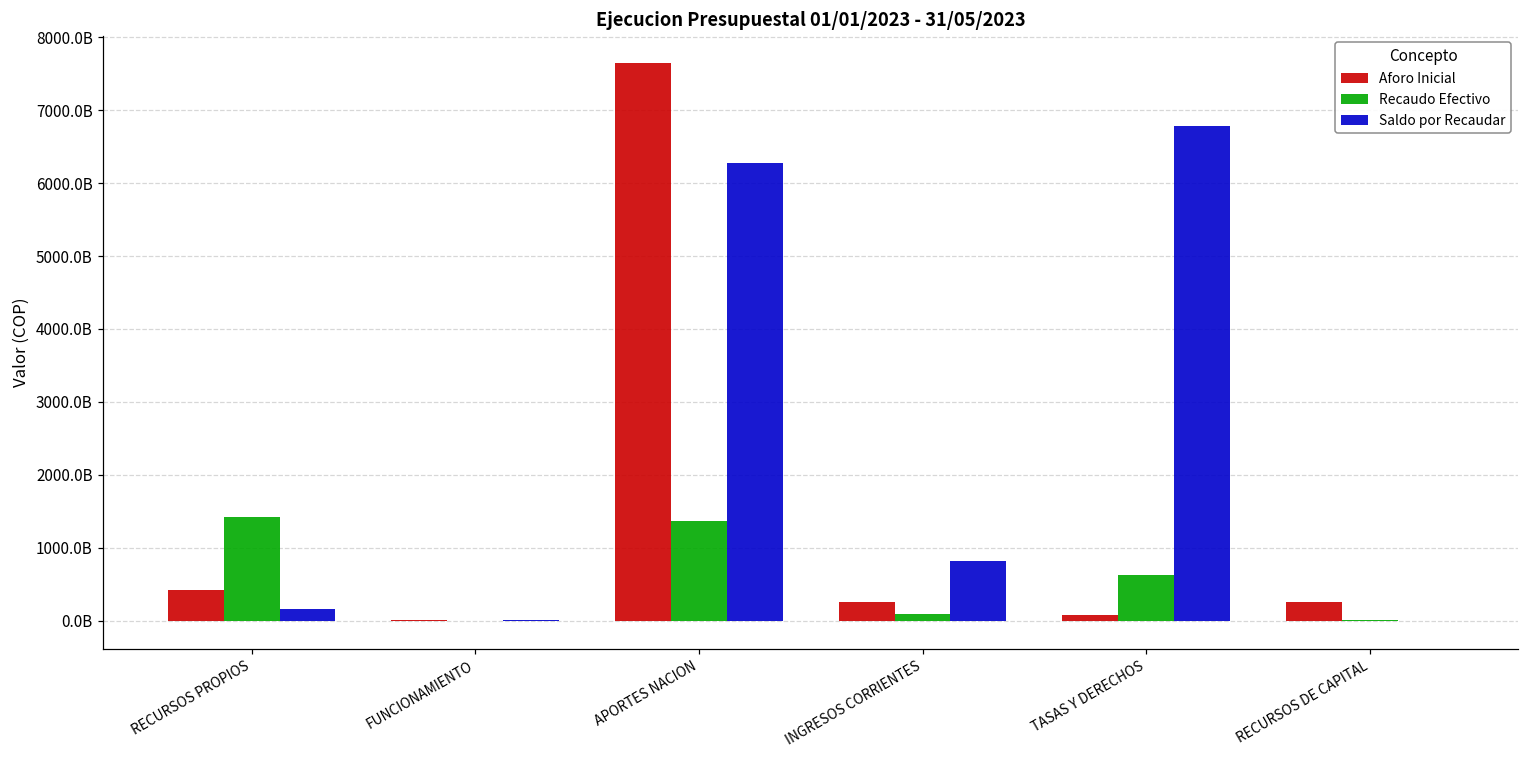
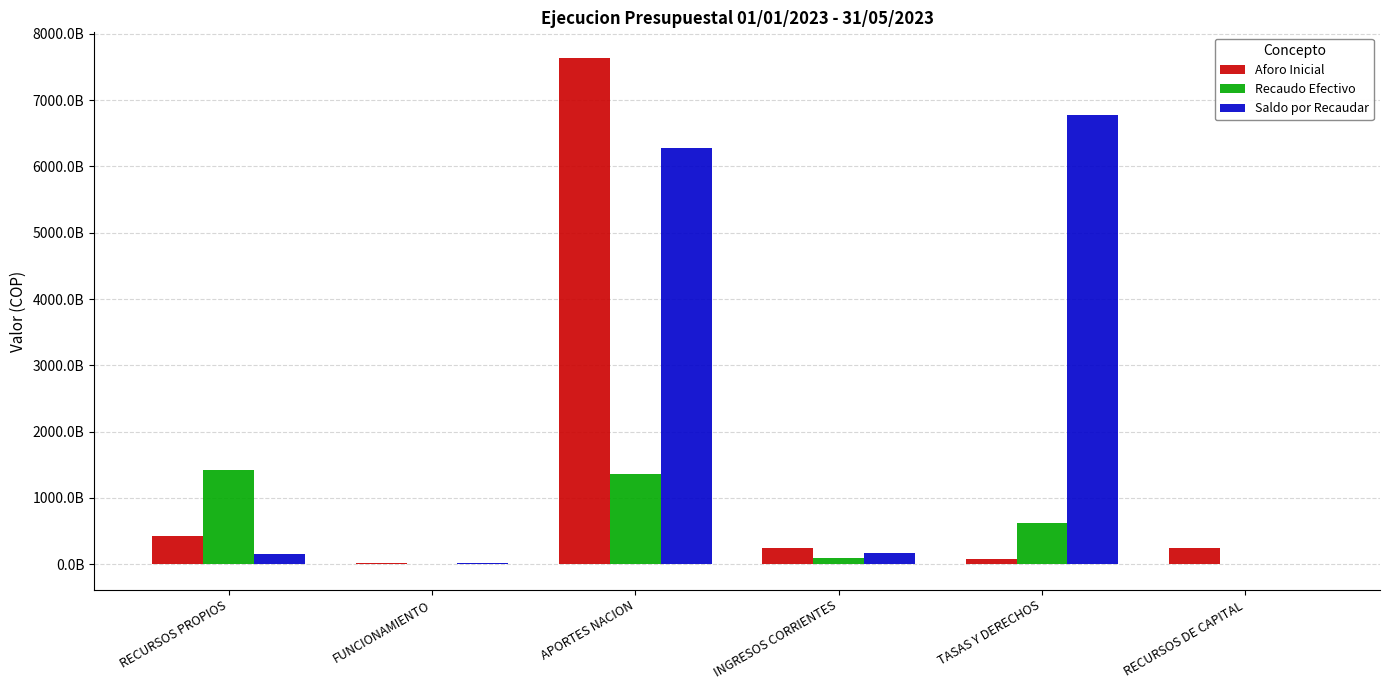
Saldo por Recaudar, INGRESOS CORRIENTES: 800000000000 -> 200000000000
